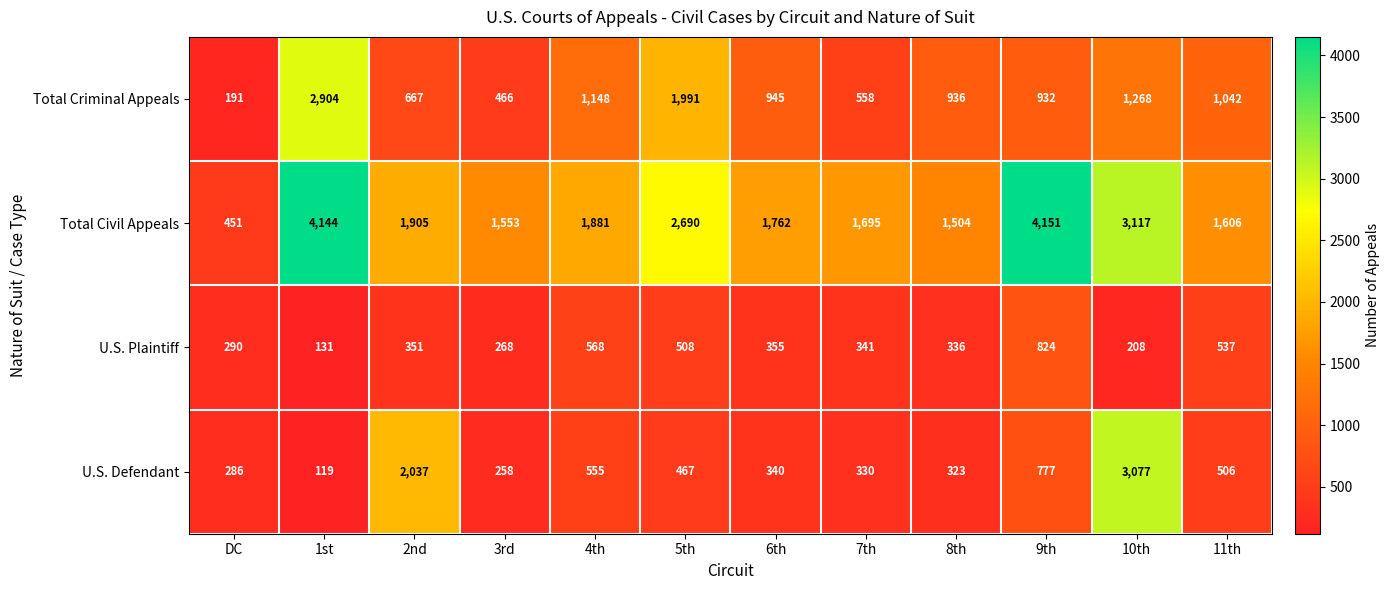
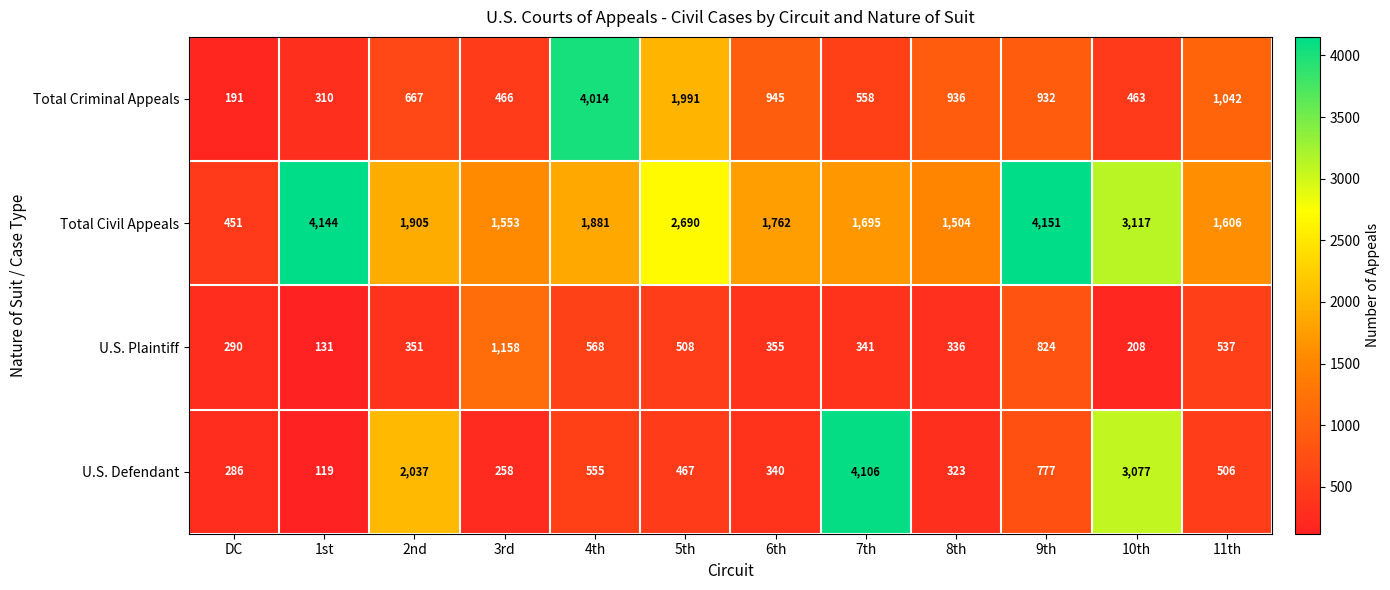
Total Criminal Appeals, 1st: 2,904 -> 310
Total Criminal Appeals, 4th: 1,148 -> 4,014
Total Criminal Appeals, 10th: 1,268 -> 463
U.S. Plaintiff, 3rd: 268 -> 1,158
U.S. Defendant, 7th: 330 -> 4,106
